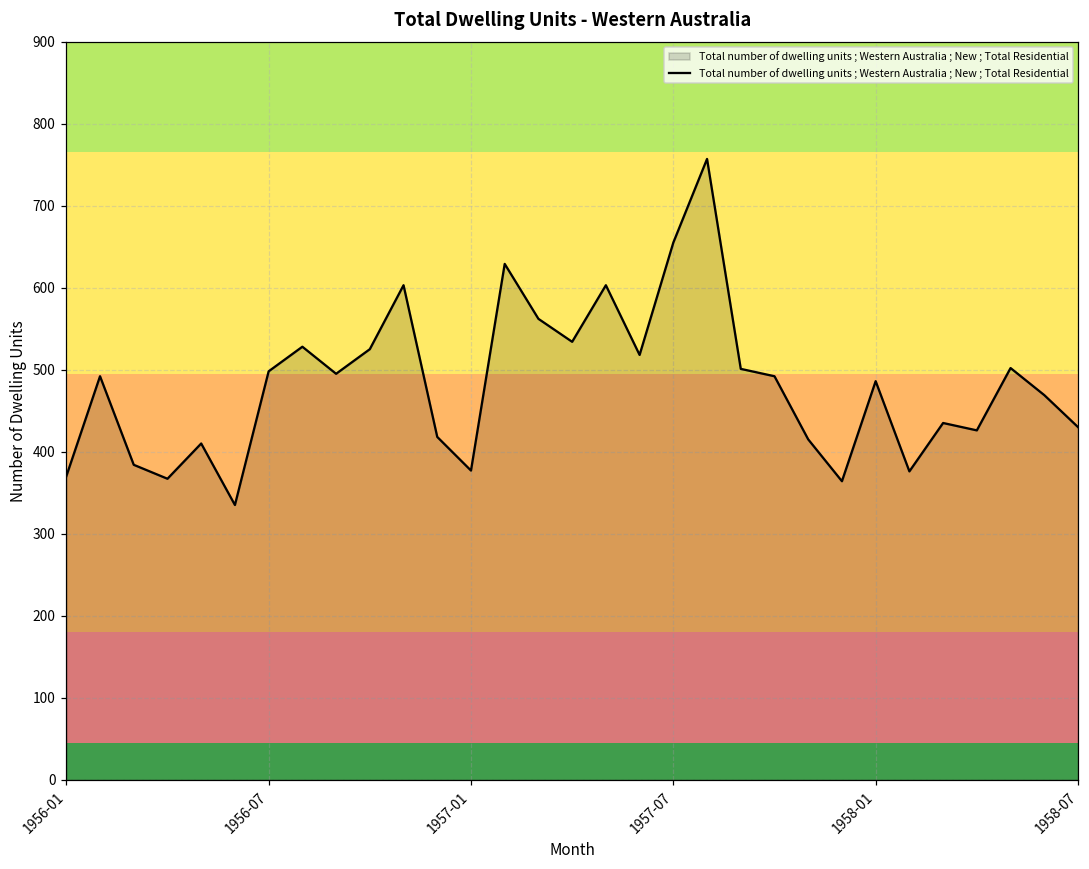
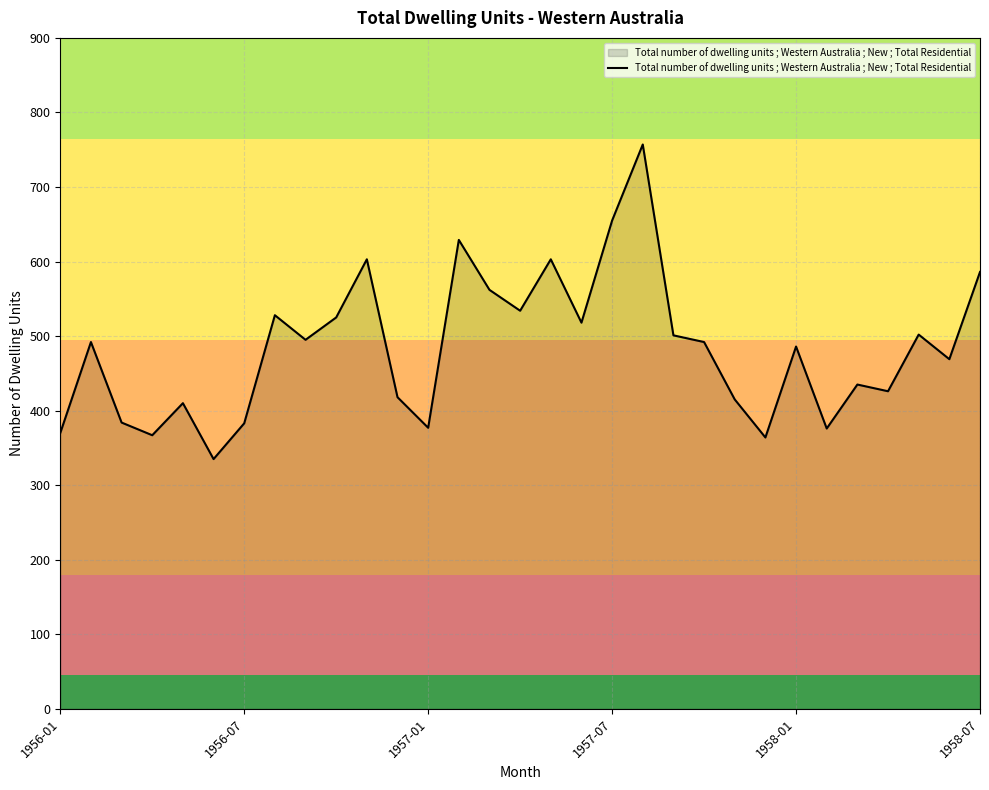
1956-07: 500 -> 380
1958-07: 430 -> 590
